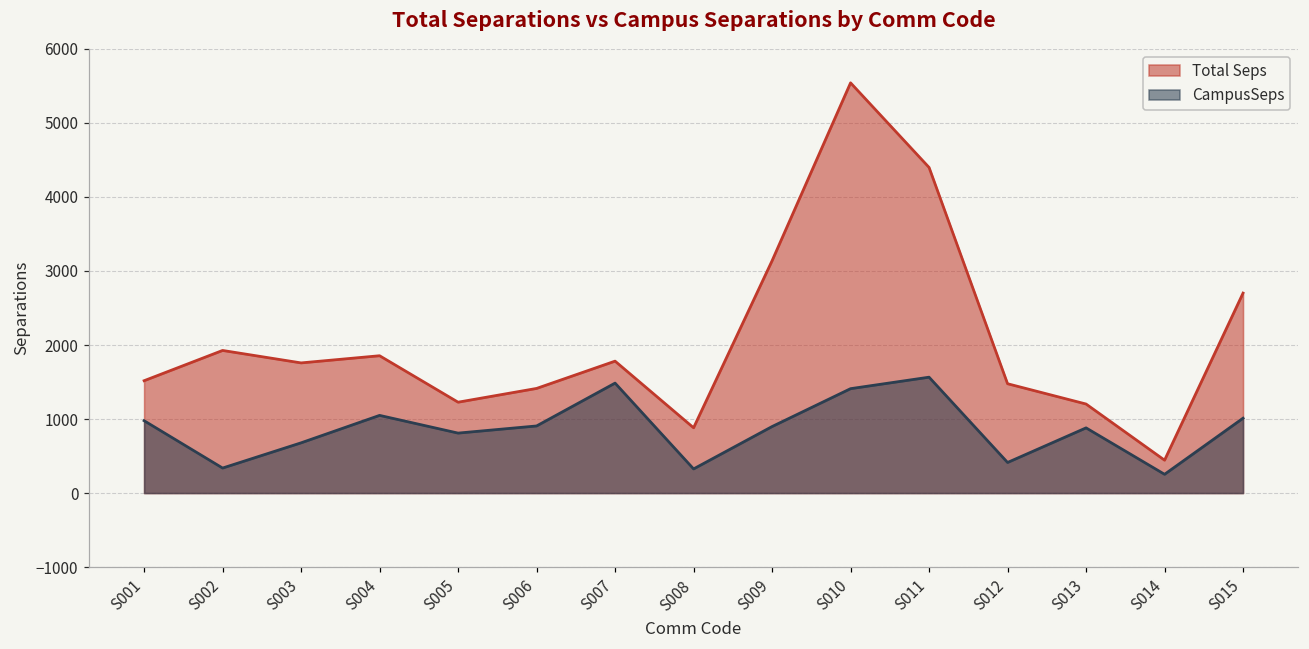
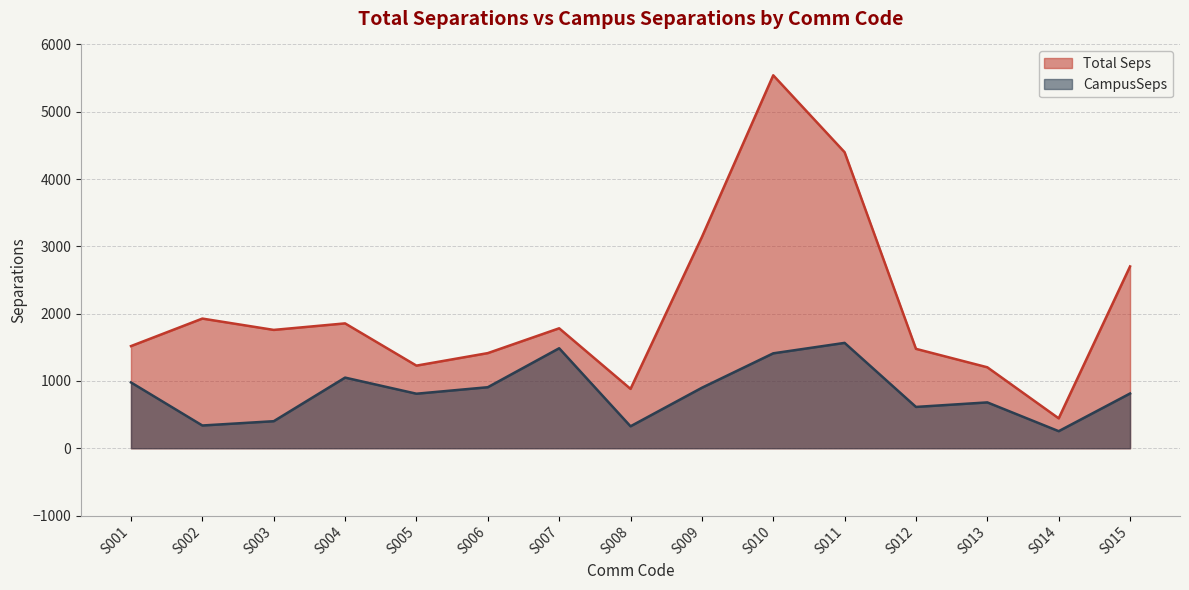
CampusSeps, S003: 700 -> 400
CampusSeps, S012: 400 -> 600
CampusSeps, S013: 900 -> 700
CampusSeps, S015: 1000 -> 800
